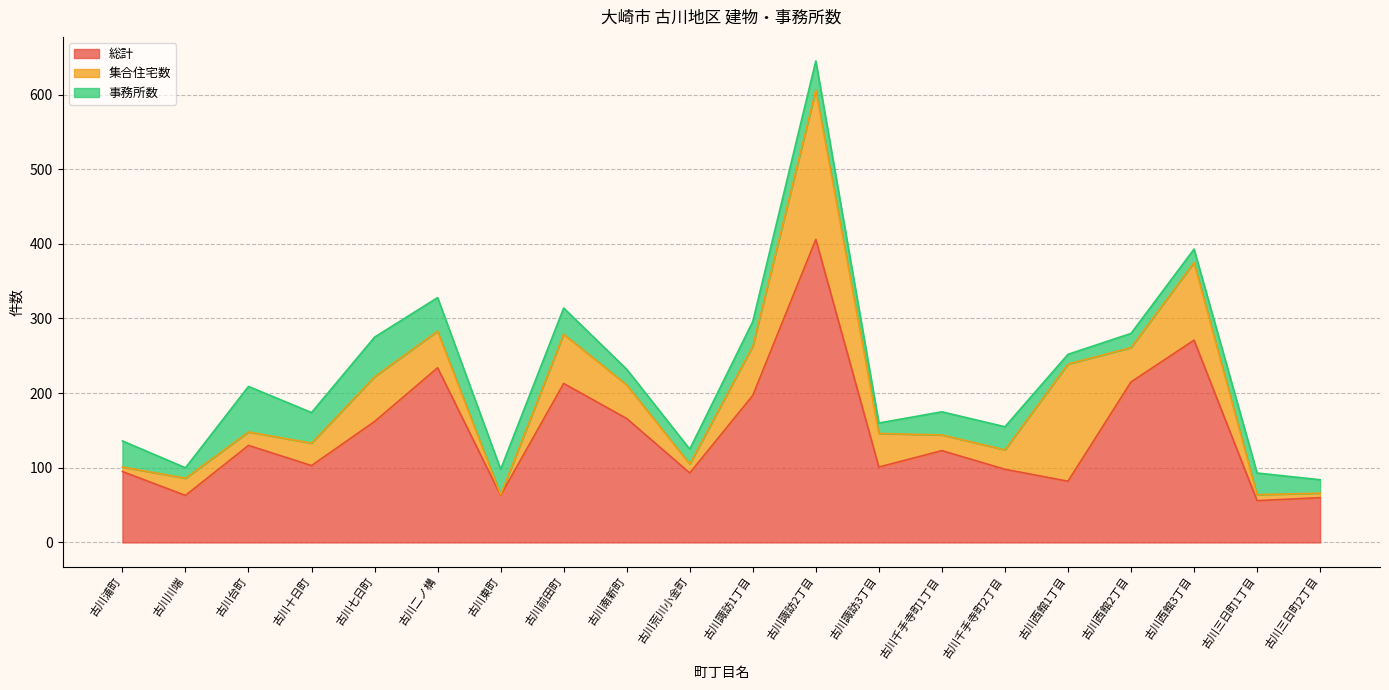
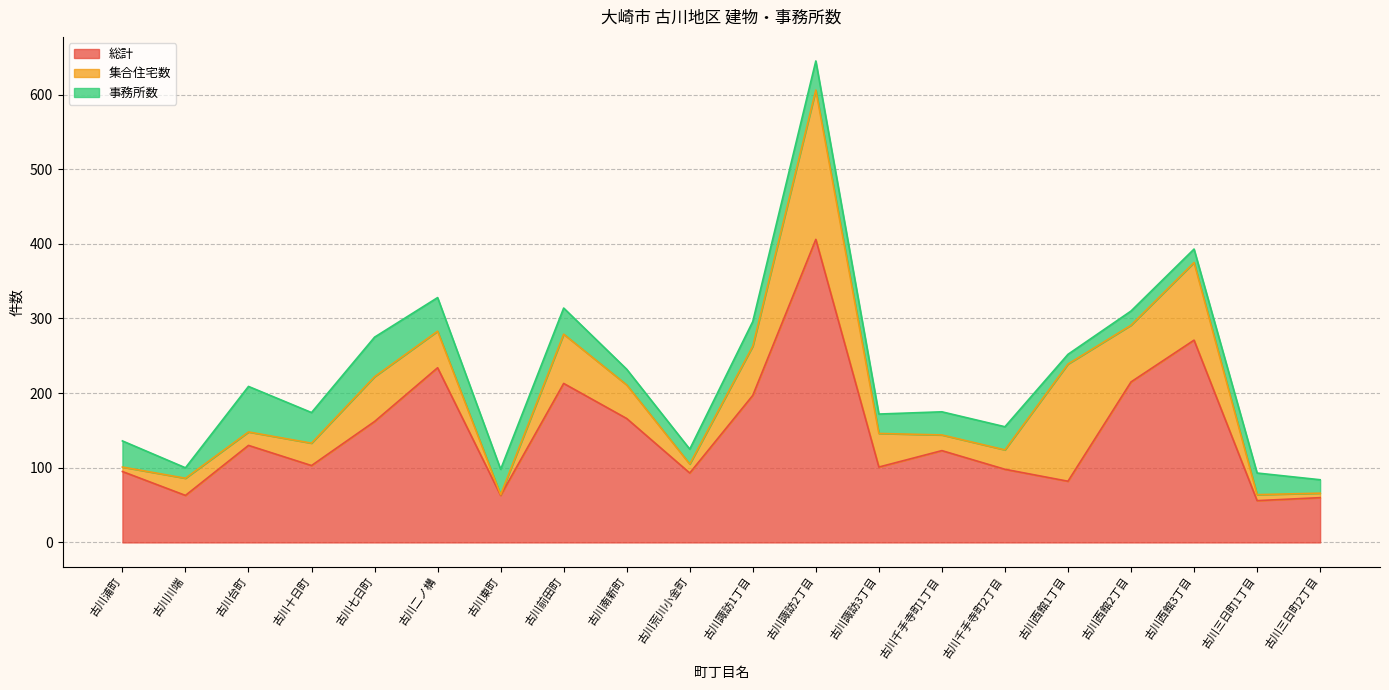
事務所数, 古川諏訪3丁目: 10 -> 30
集合住宅数, 古川西館2丁目: 50 -> 80
